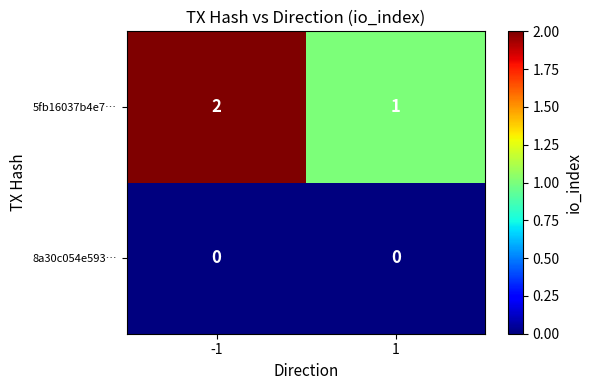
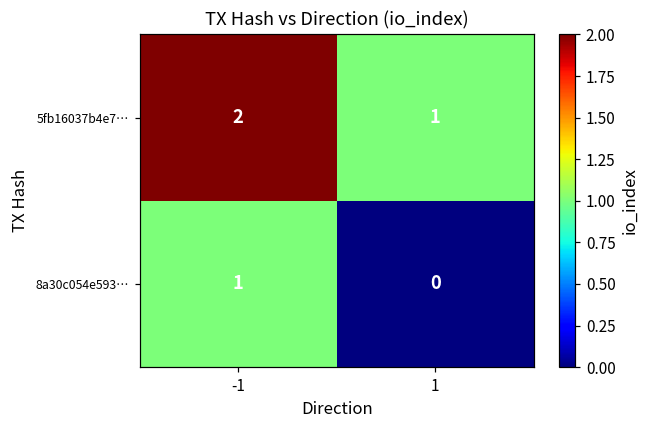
8a30c054e593…, -1: 0 -> 1
